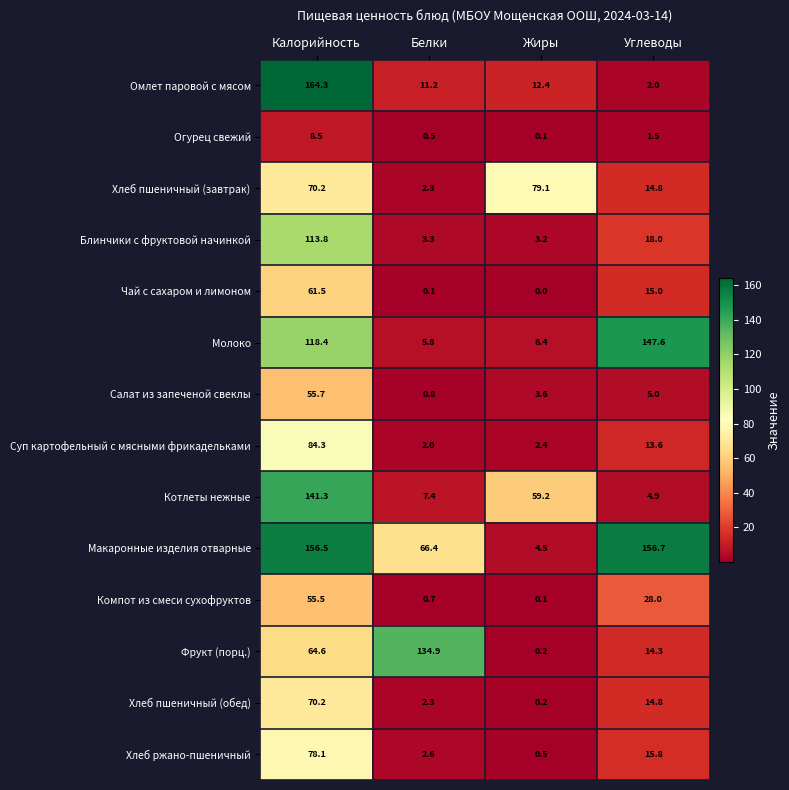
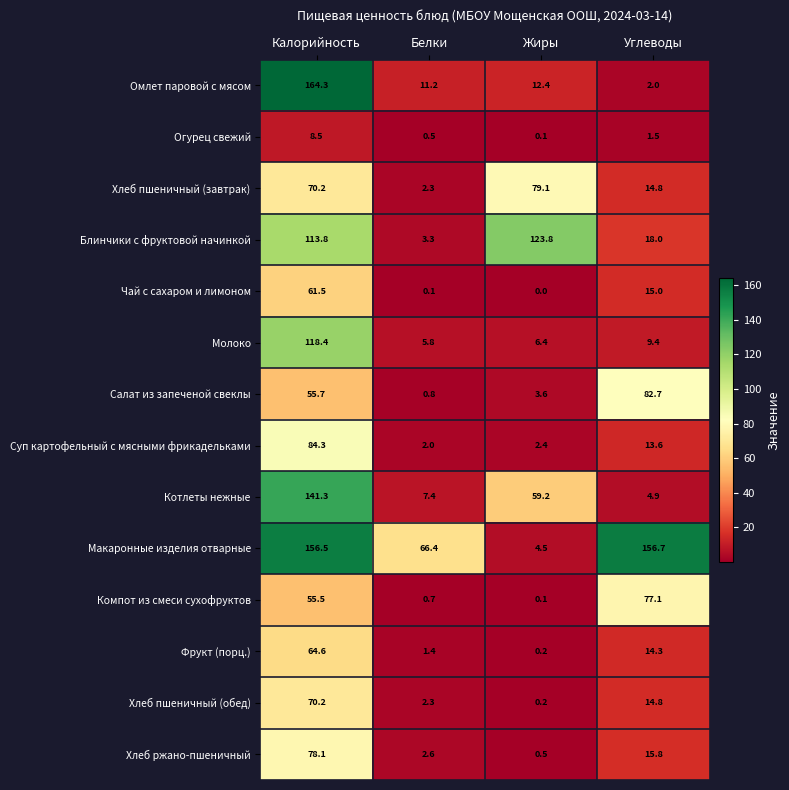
Блинчики с фруктовой начинкой, Жиры: 3.2 -> 123.8
Молоко, Углеводы: 147.6 -> 9.4
Салат из запеченой свеклы, Углеводы: 5.0 -> 82.7
Компот из смеси сухофруктов, Углеводы: 28.0 -> 77.1
Фрукт (порц.), Белки: 134.9 -> 1.4
